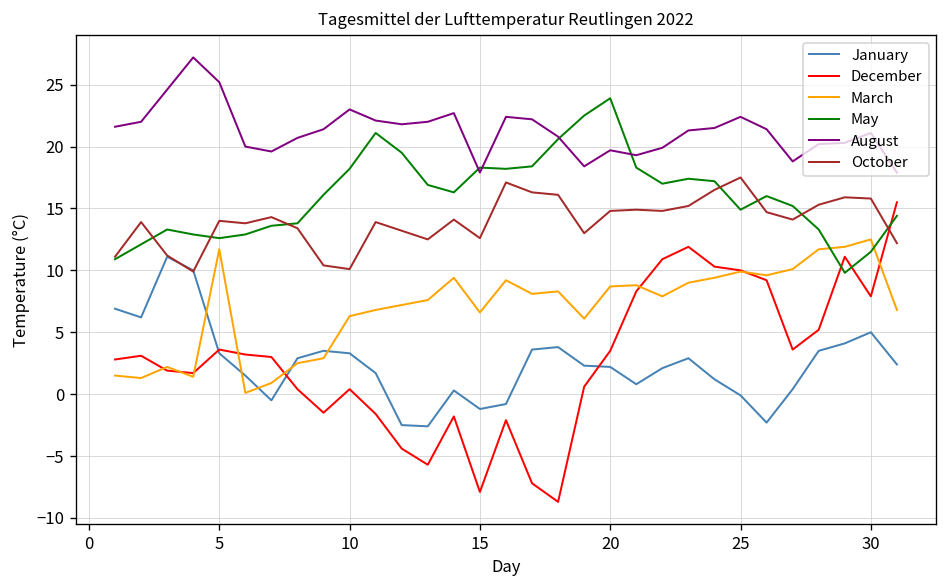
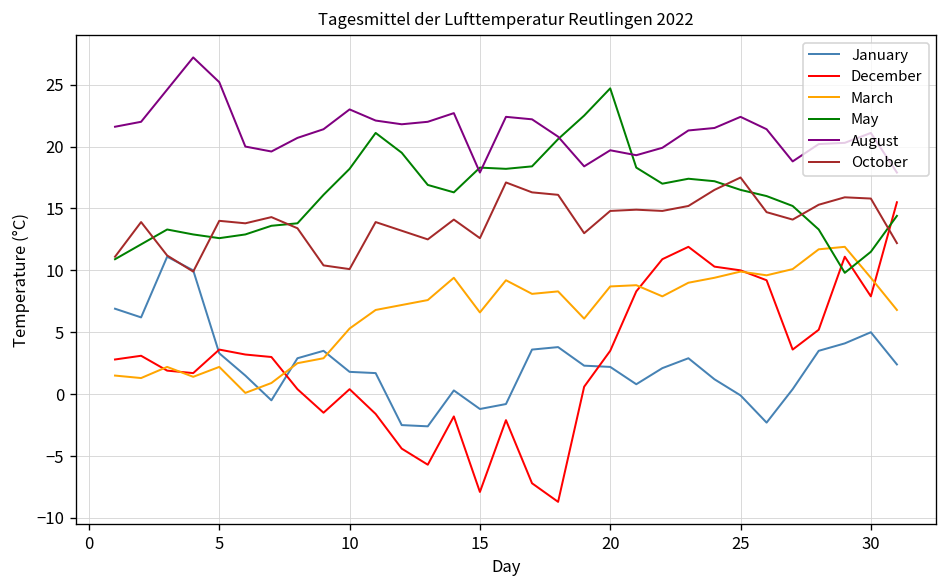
March, 5: 11.7 -> 2.2
January, 10: 3.3 -> 1.8
March, 10: 6.3 -> 5.3
May, 20: 23.9 -> 24.7
May, 25: 14.9 -> 16.5
March, 30: 12.5 -> 9.4
